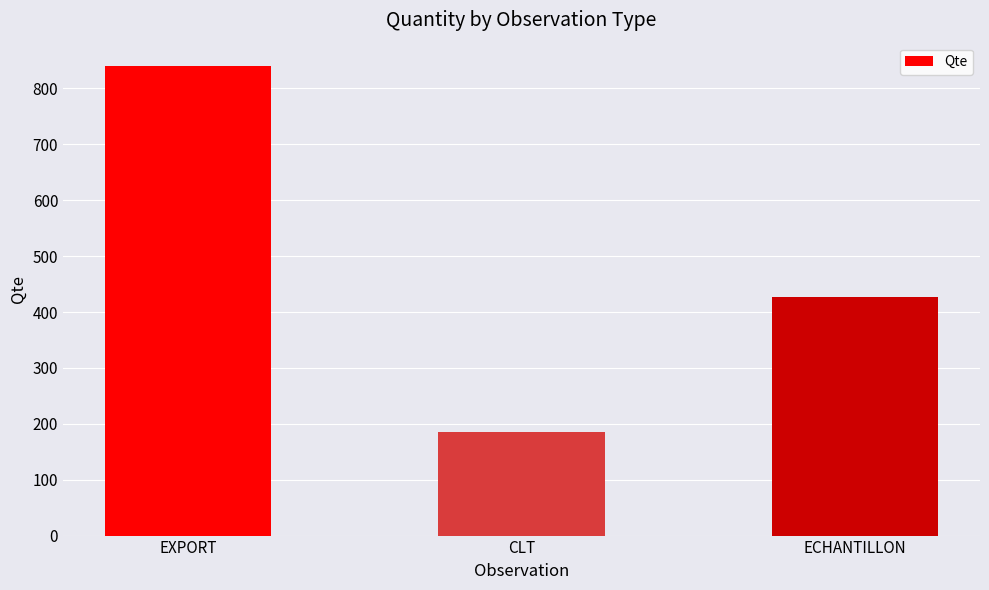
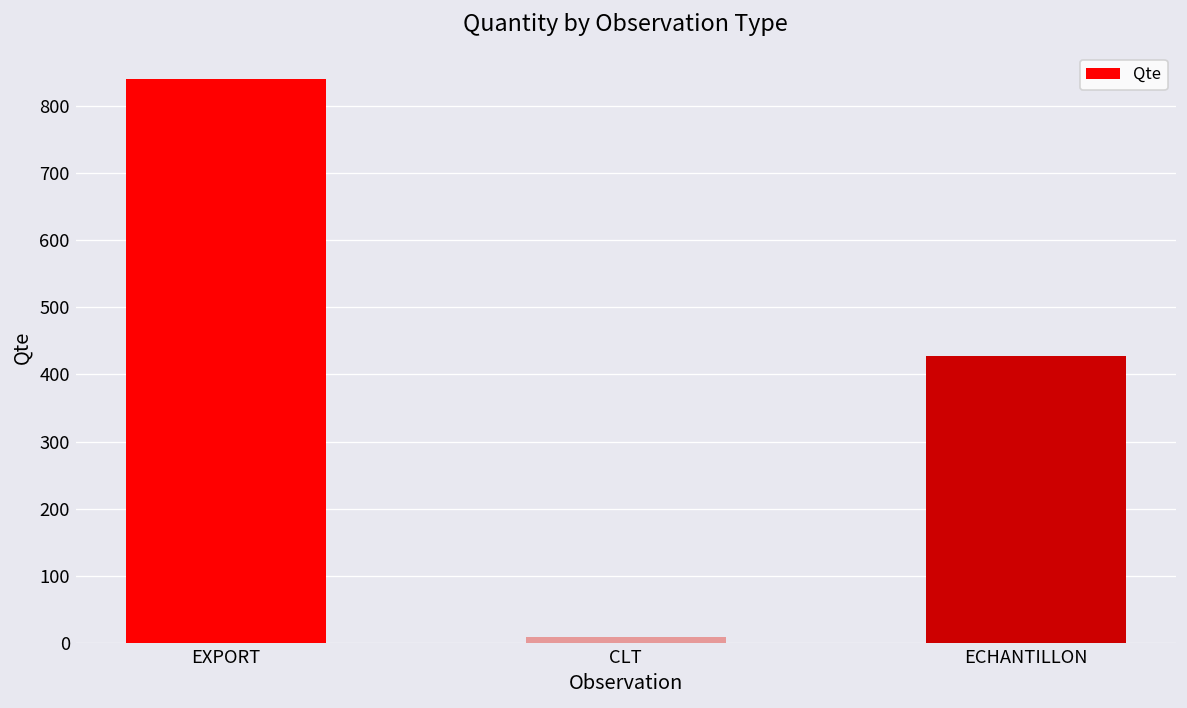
CLT: 190 -> 10
